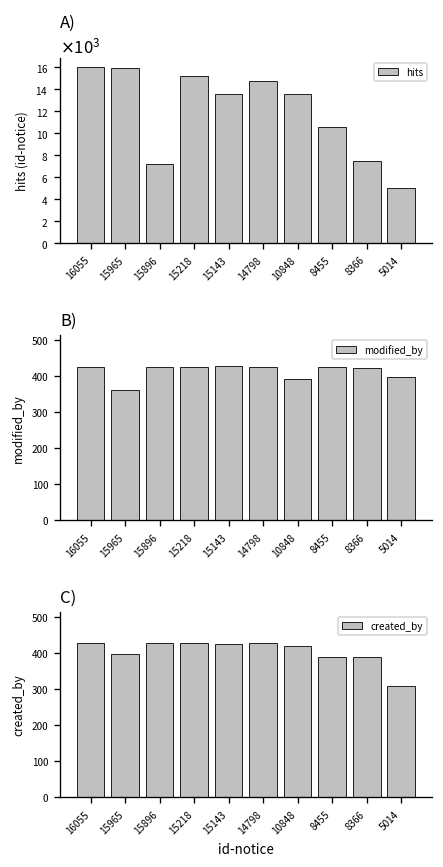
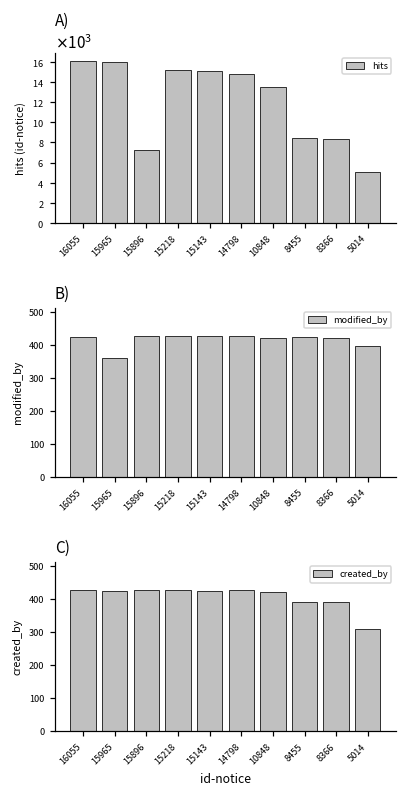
A), 15143: 14000 -> 15000
A), 8455: 11000 -> 8000
A), 8366: 7000 -> 8000
B), 10848: 390 -> 420
C), 15965: 400 -> 430
